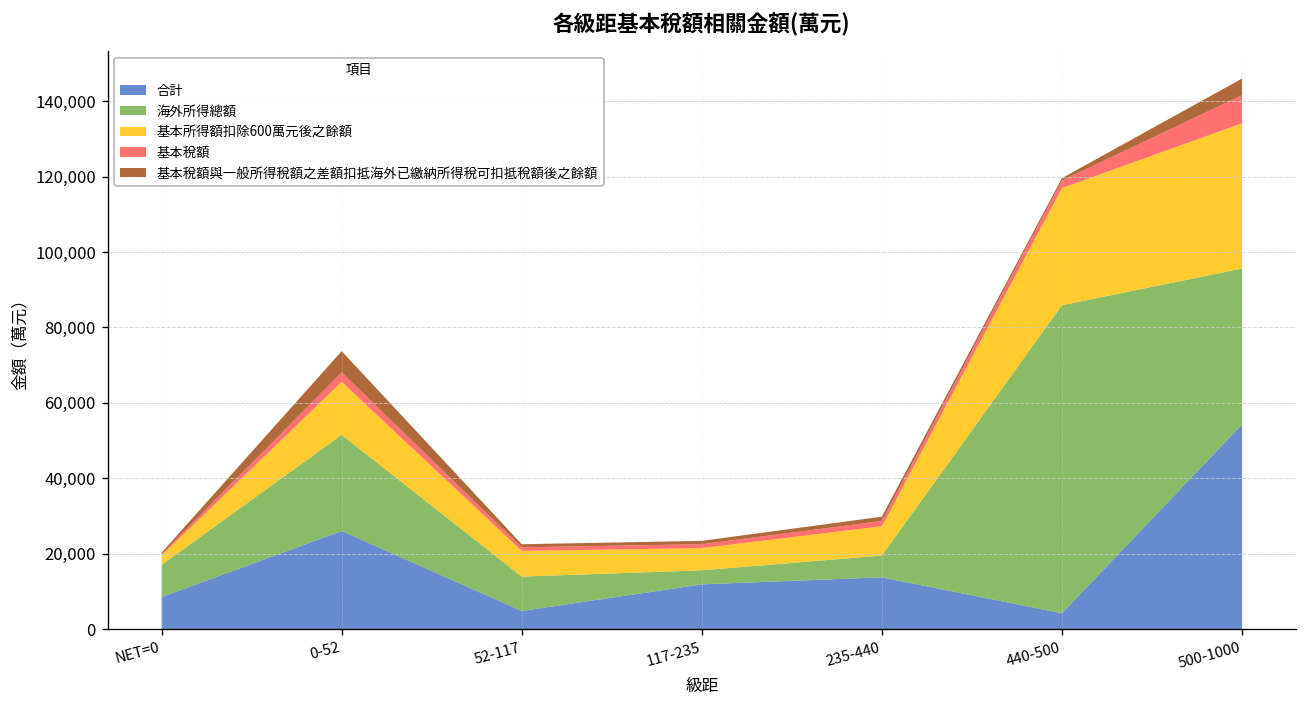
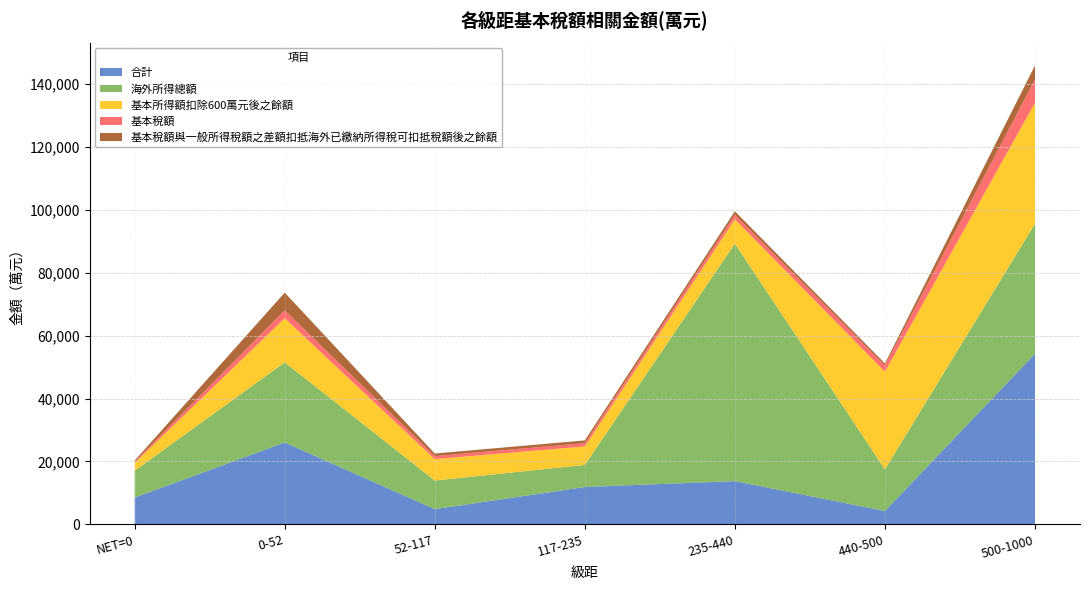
海外所得總額, 117-235: 4,000 -> 7,000
海外所得總額, 235-440: 6,000 -> 76,000
海外所得總額, 440-500: 82,000 -> 13,000
